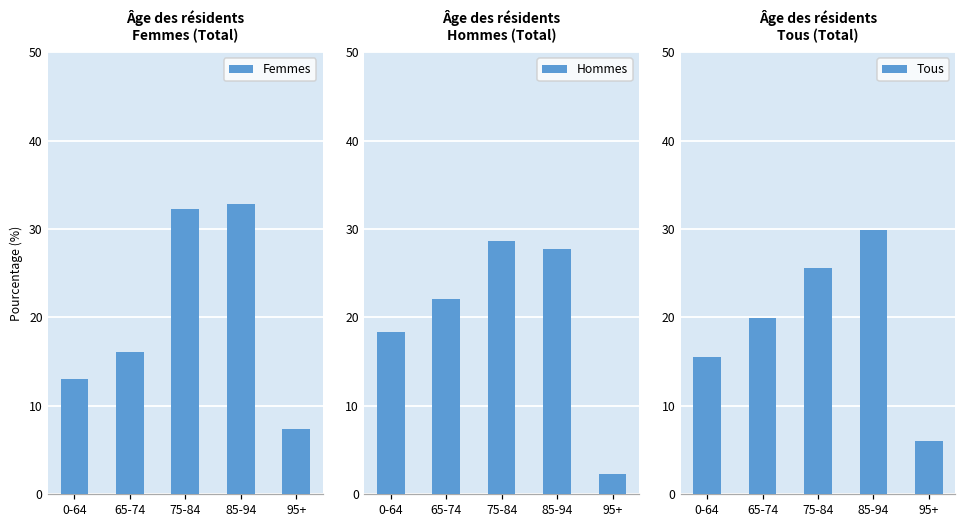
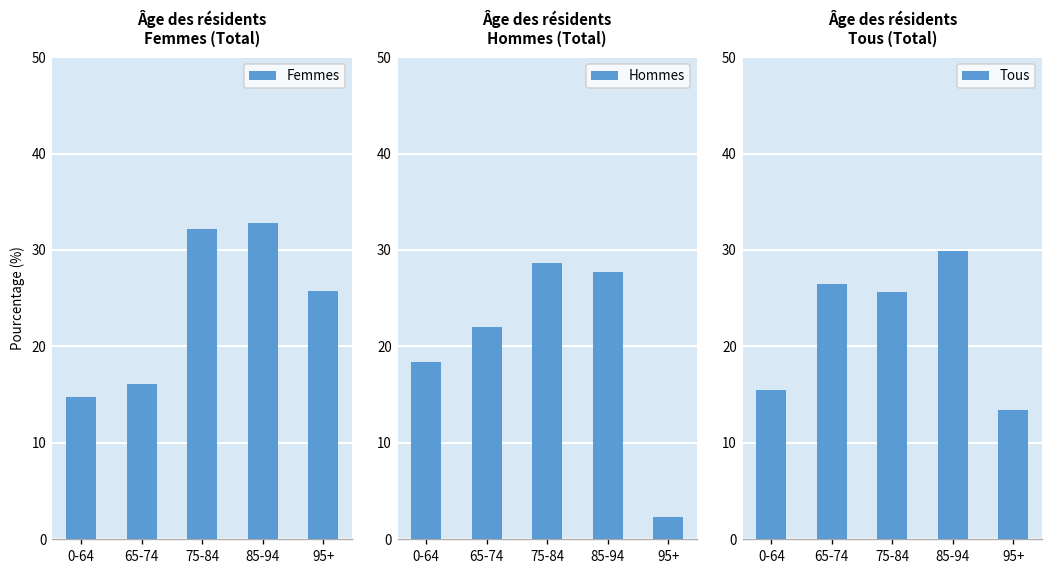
Âge des résidents Femmes (Total), 0-64: 13 -> 15
Âge des résidents Femmes (Total), 95+: 7 -> 26
Âge des résidents Tous (Total), 65-74: 20 -> 26
Âge des résidents Tous (Total), 95+: 6 -> 13
